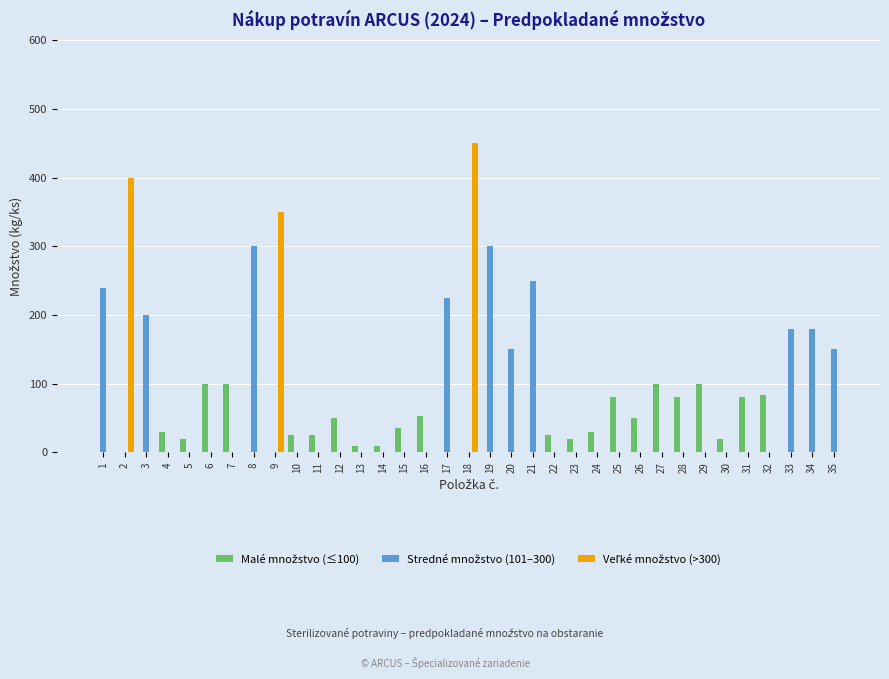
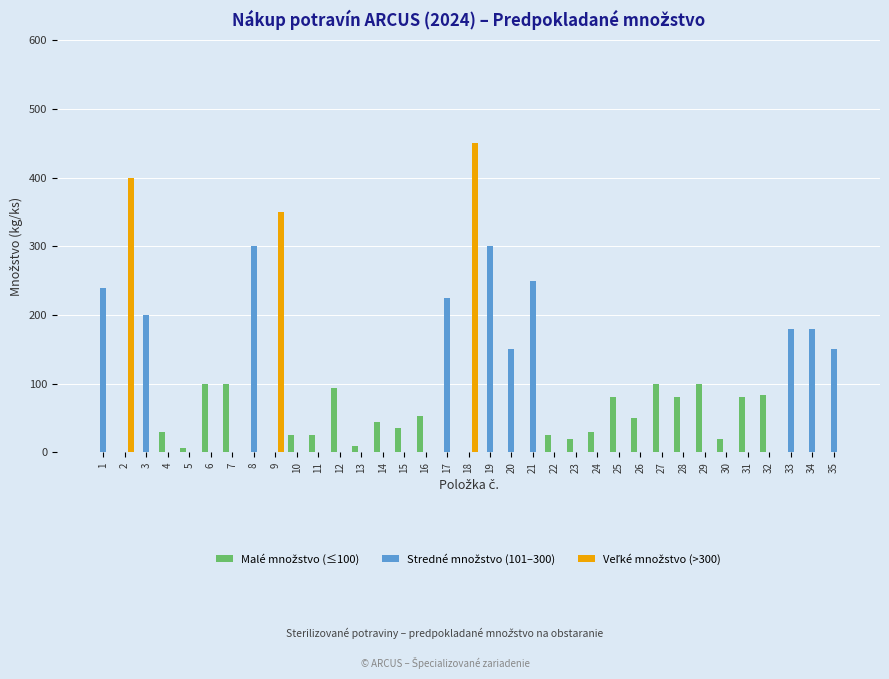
Malé množstvo (≤100), 5: 20 -> 10
Malé množstvo (≤100), 12: 50 -> 90
Malé množstvo (≤100), 14: 10 -> 40
